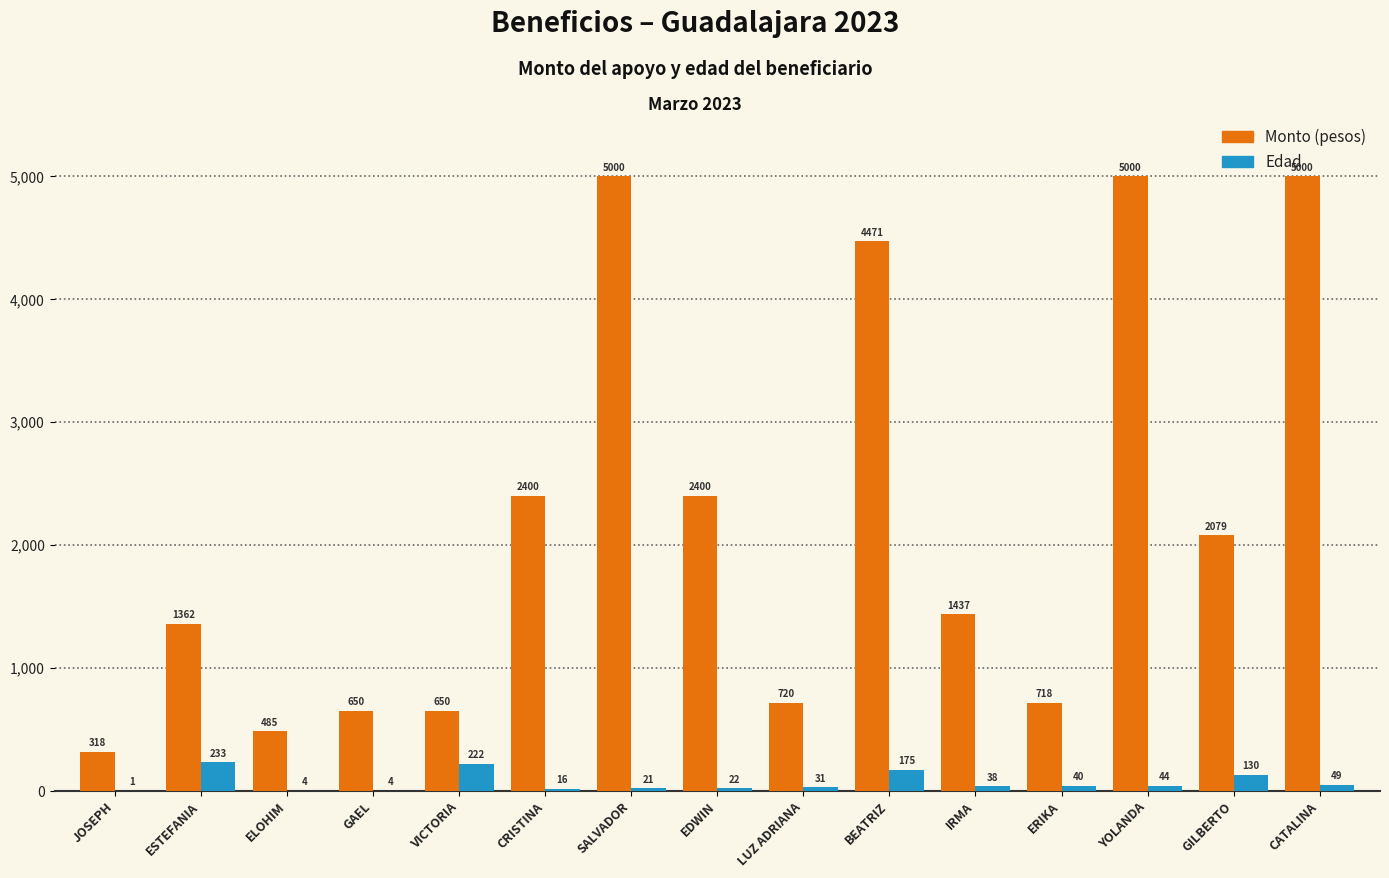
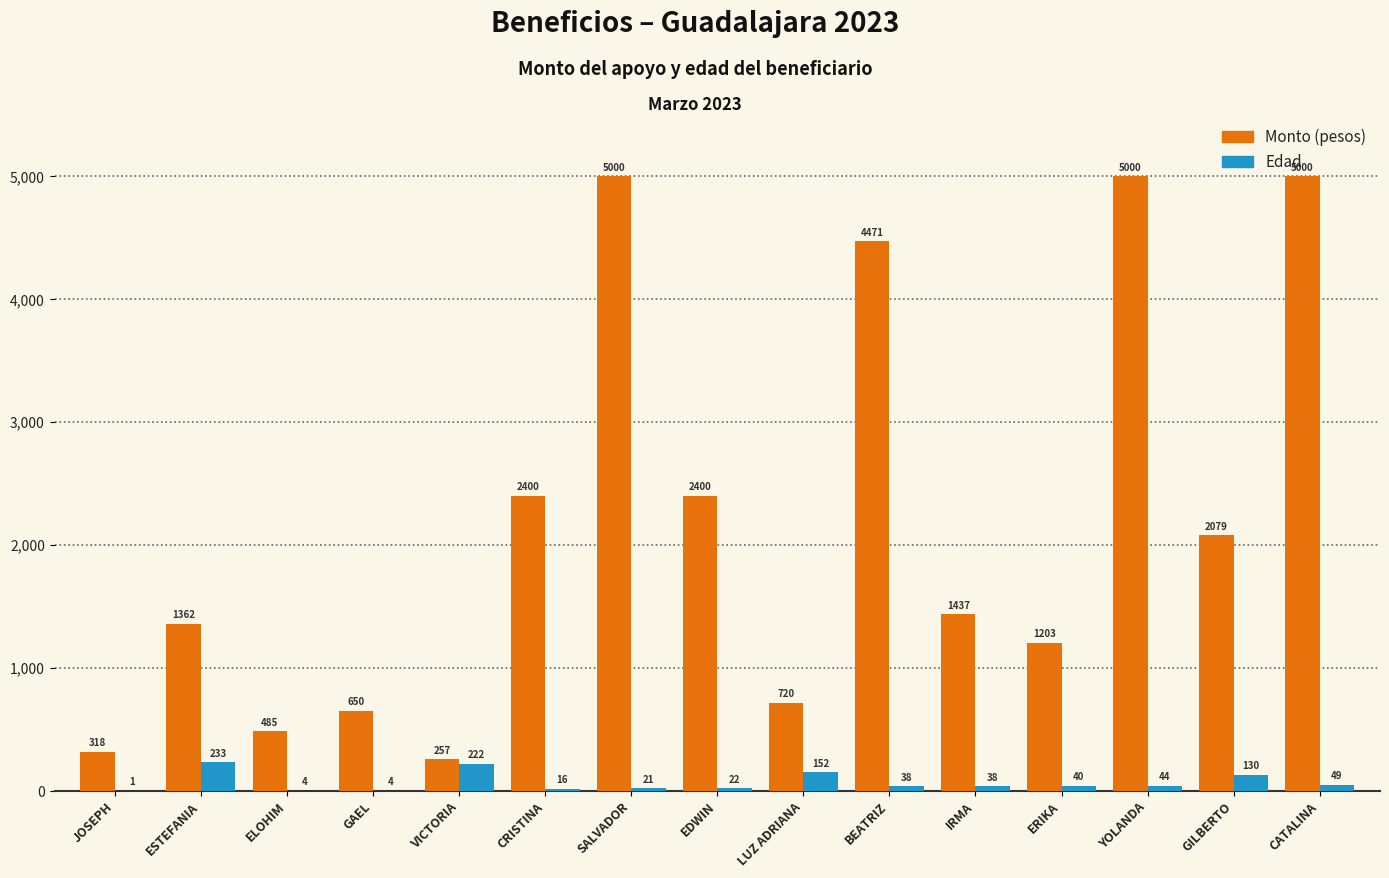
Monto (pesos), VICTORIA: 650 -> 257
Edad, LUZ ADRIANA: 31 -> 152
Edad, BEATRIZ: 175 -> 38
Monto (pesos), ERIKA: 718 -> 1203
